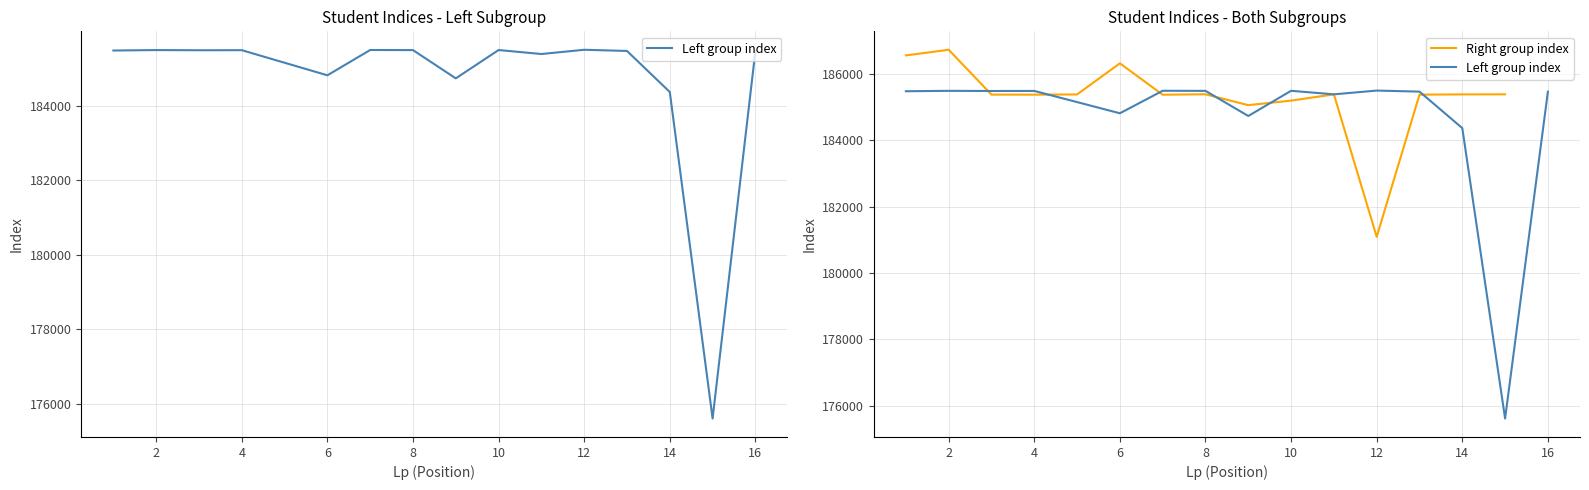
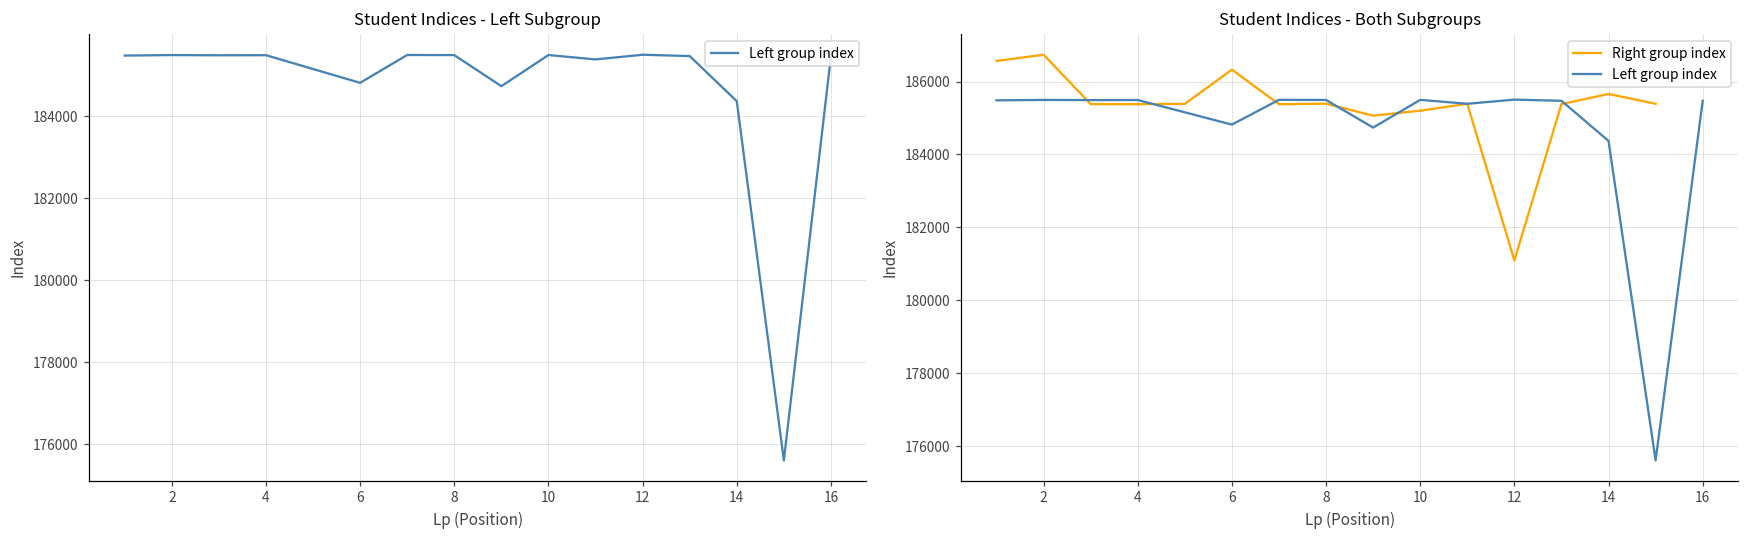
Student Indices - Both Subgroups, Right group index, 14: 185400 -> 185700
